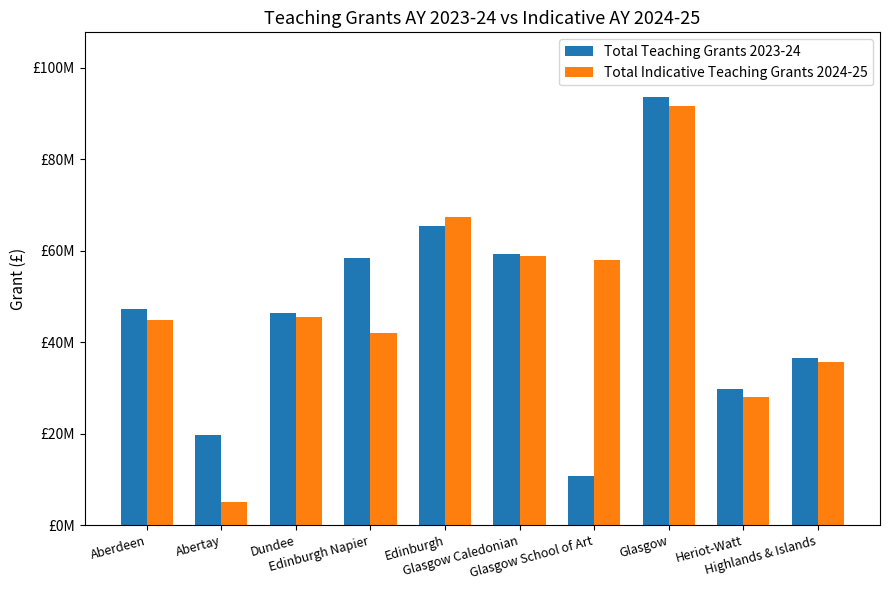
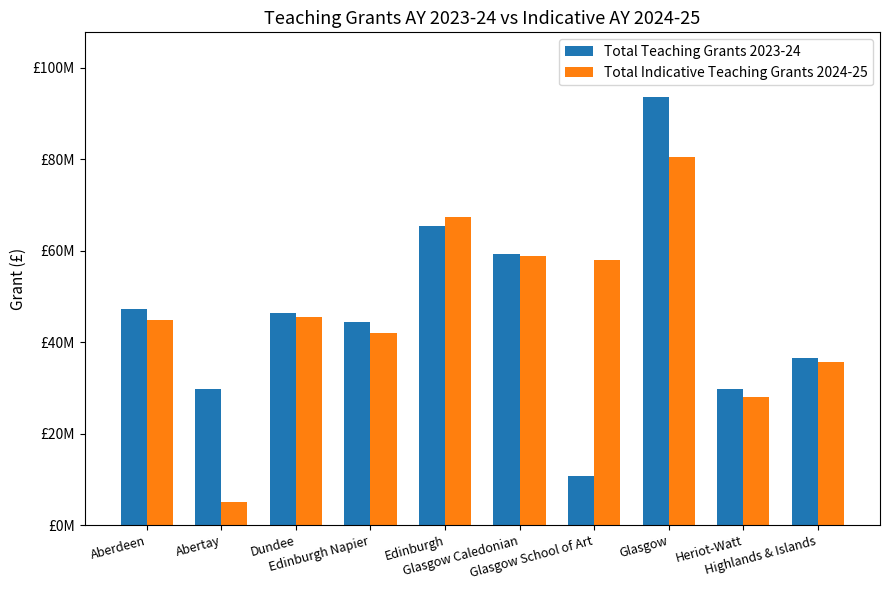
Total Teaching Grants 2023-24, Abertay: £20000000 -> £30000000
Total Teaching Grants 2023-24, Edinburgh Napier: £58000000 -> £44000000
Total Indicative Teaching Grants 2024-25, Glasgow: £92000000 -> £80000000
